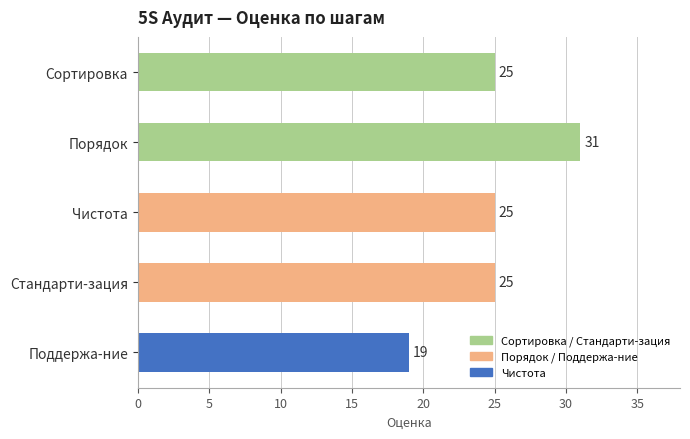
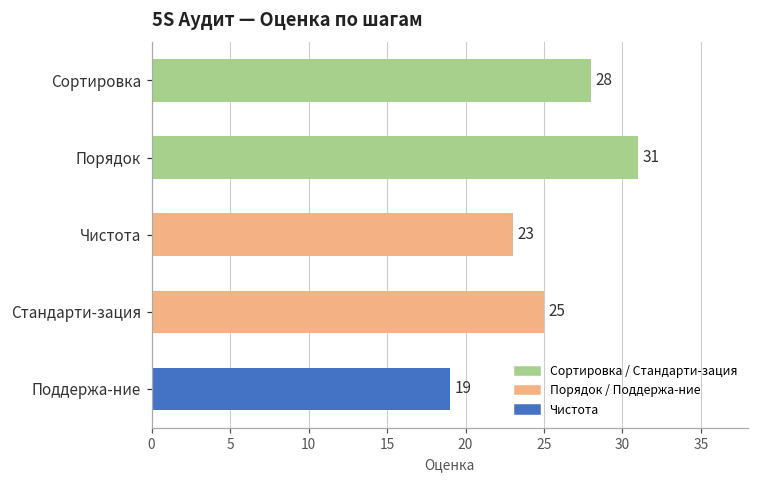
Сортировка: 25 -> 28
Чистота: 25 -> 23
